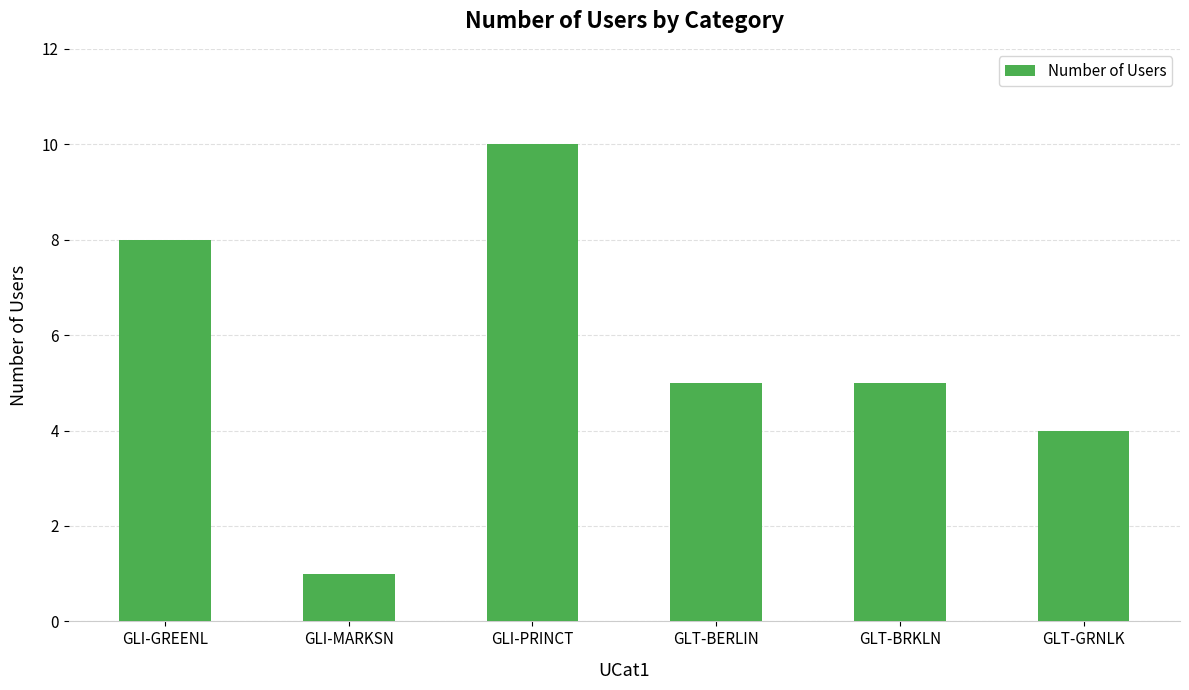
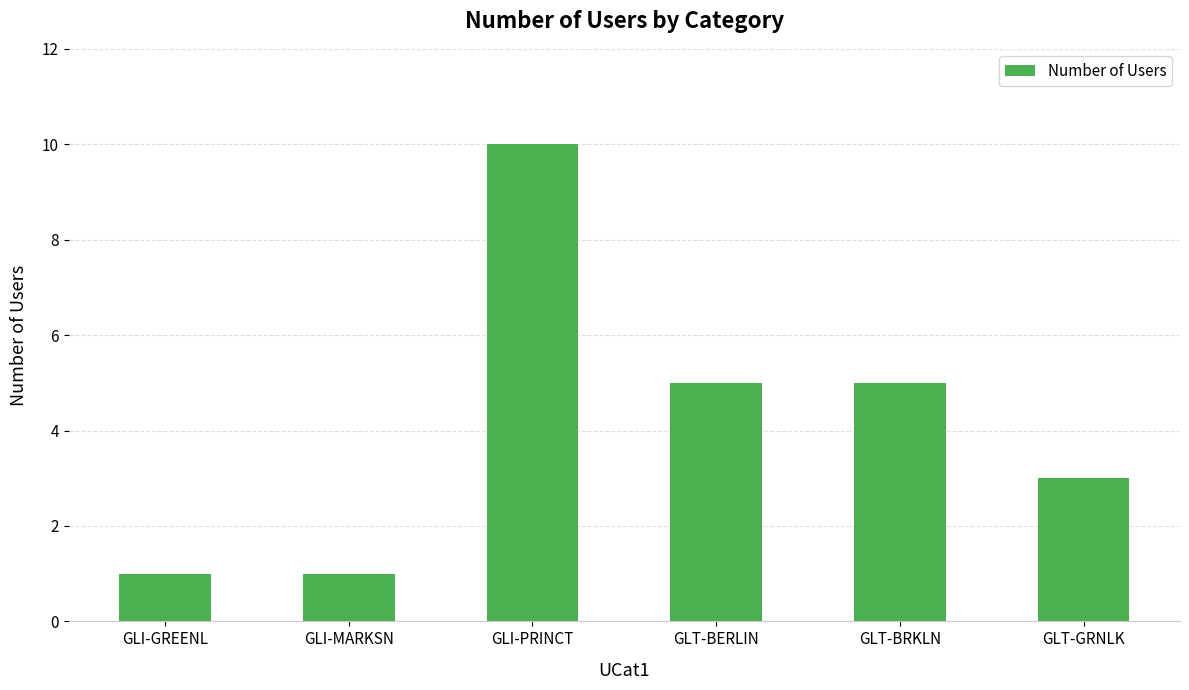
GLI-GREENL: 8 -> 1
GLT-GRNLK: 4 -> 3
